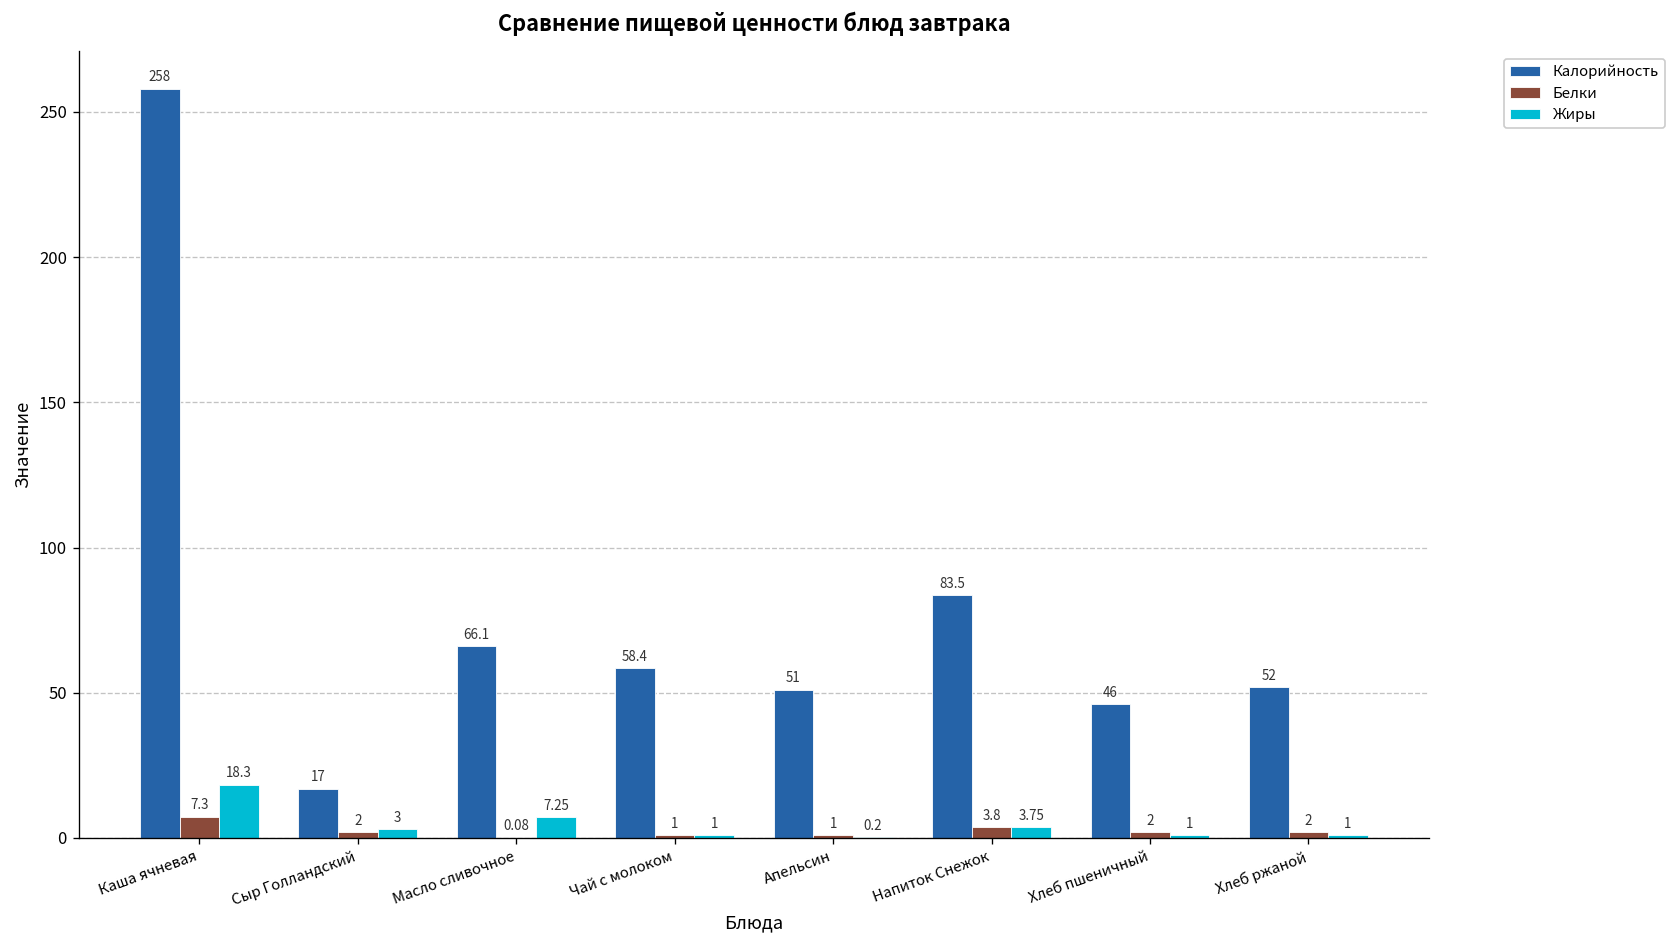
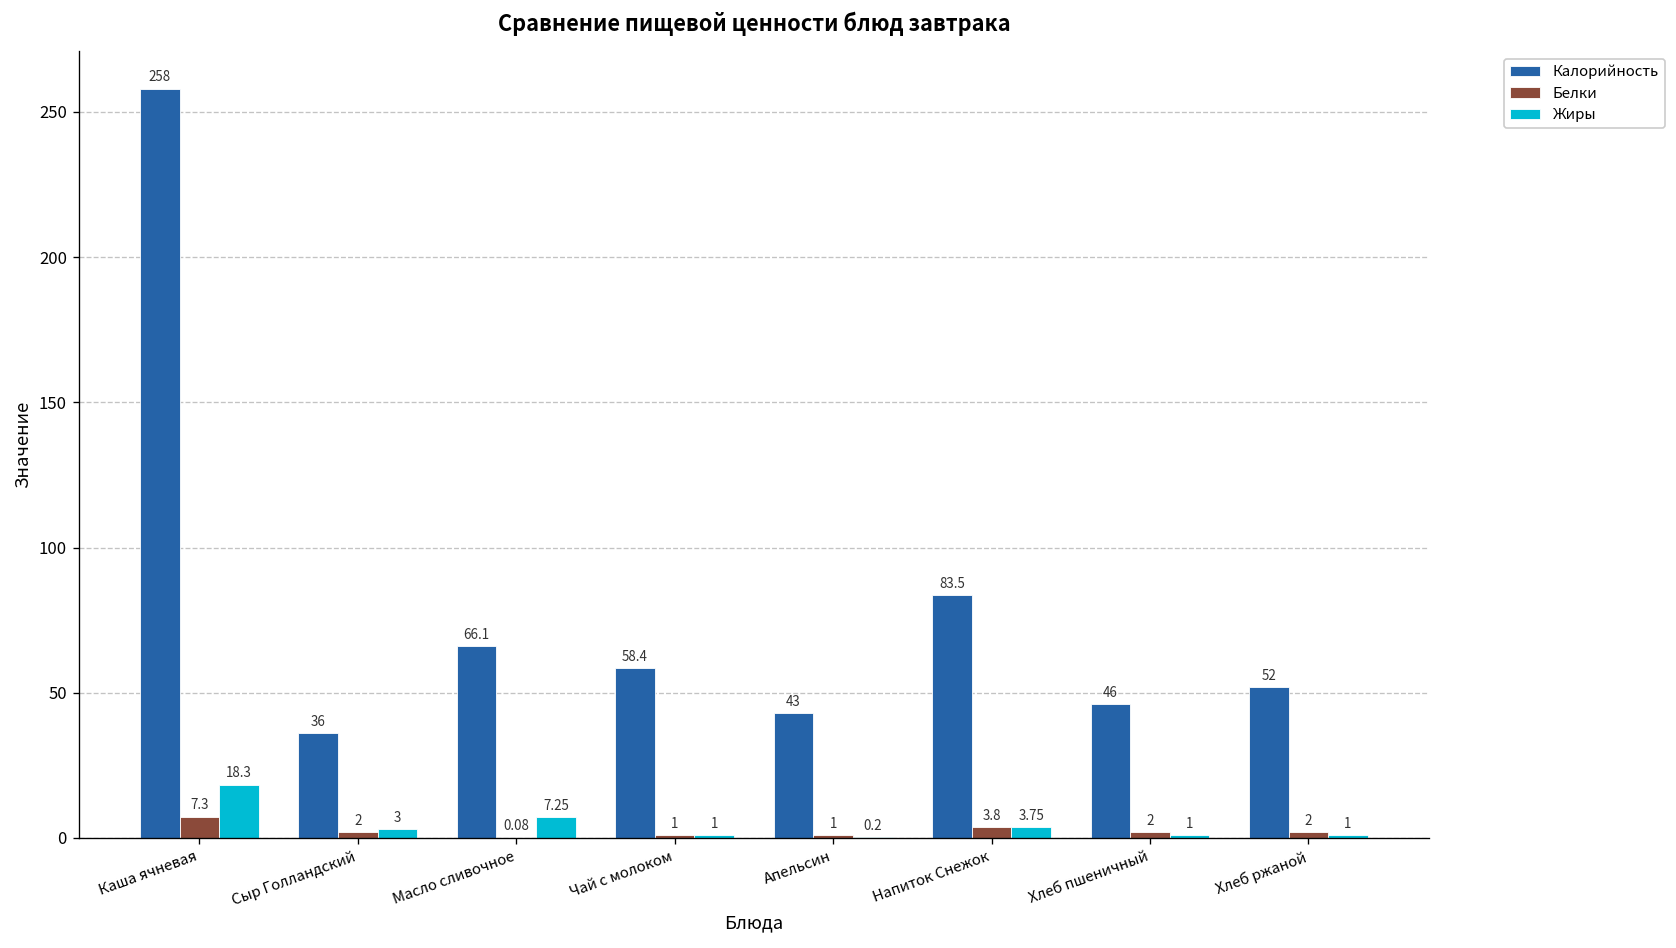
Калорийность, Сыр Голландский: 17 -> 36
Калорийность, Апельсин: 51 -> 43
